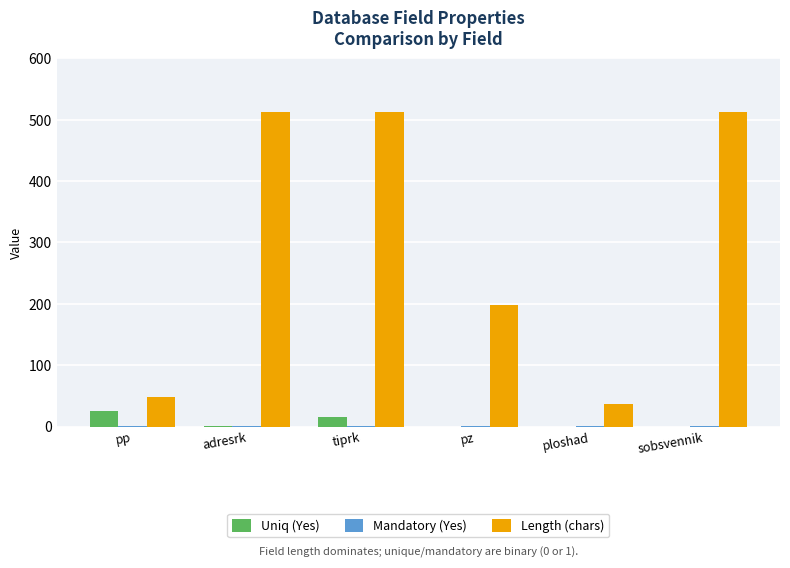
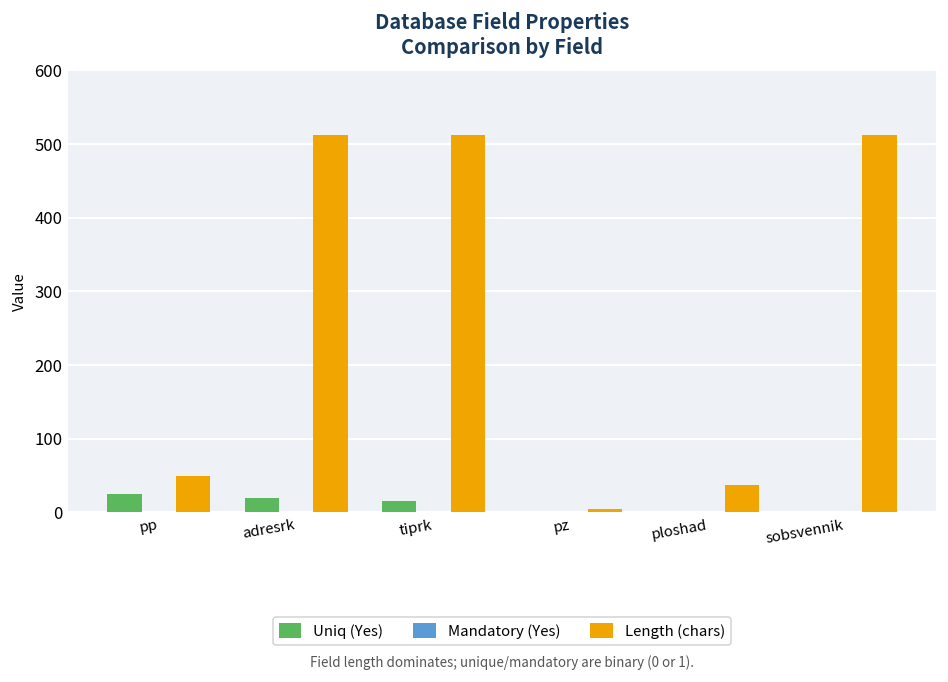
Uniq (Yes), adresrk: 0 -> 20
Length (chars), pz: 200 -> 10
